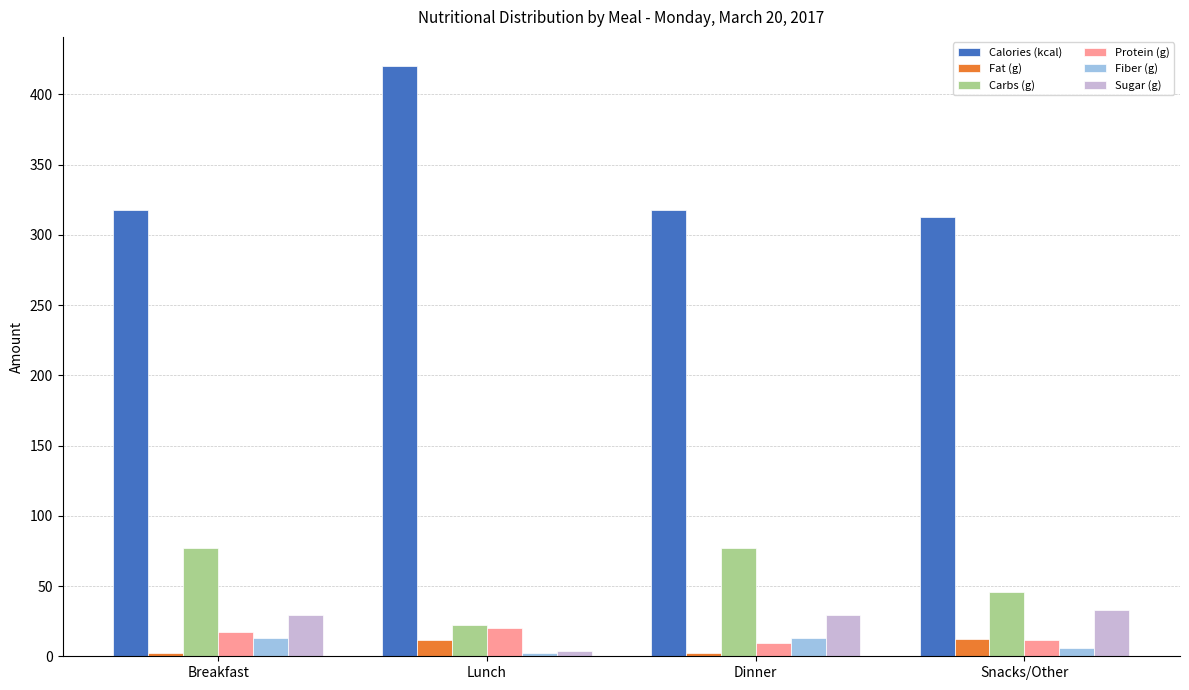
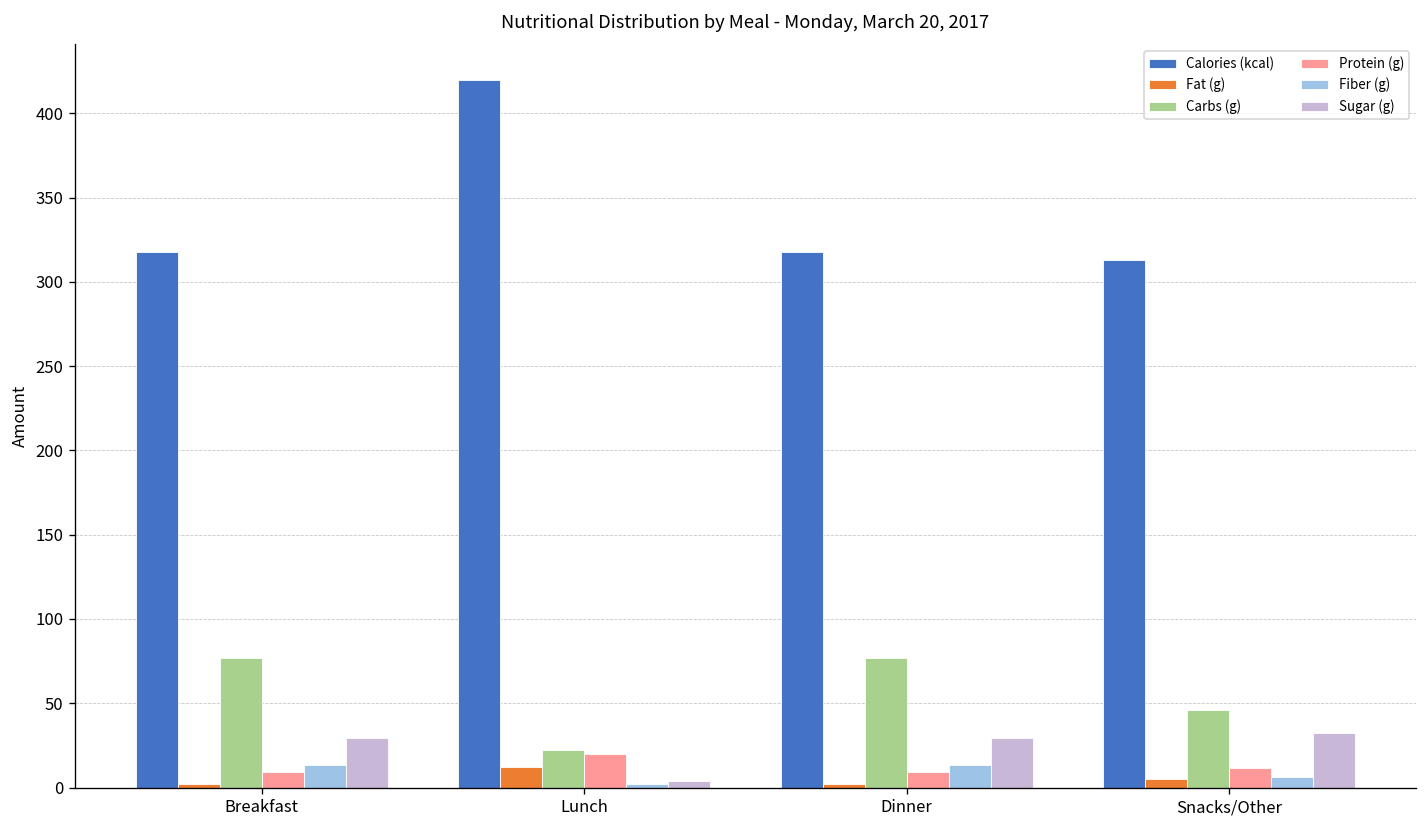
Protein (g), Breakfast: 17 -> 9
Fat (g), Snacks/Other: 12 -> 5
